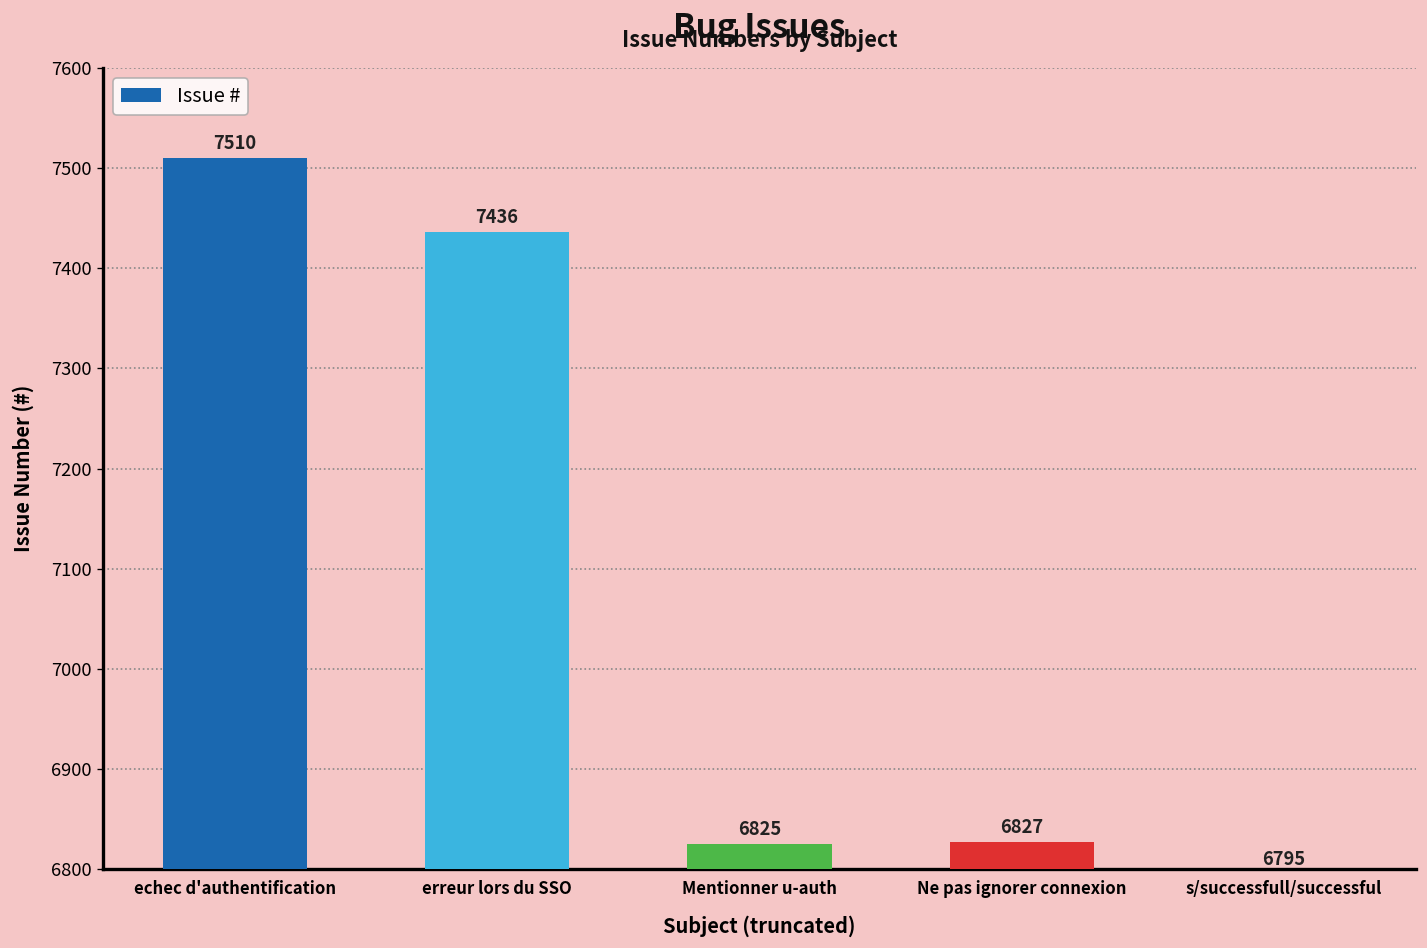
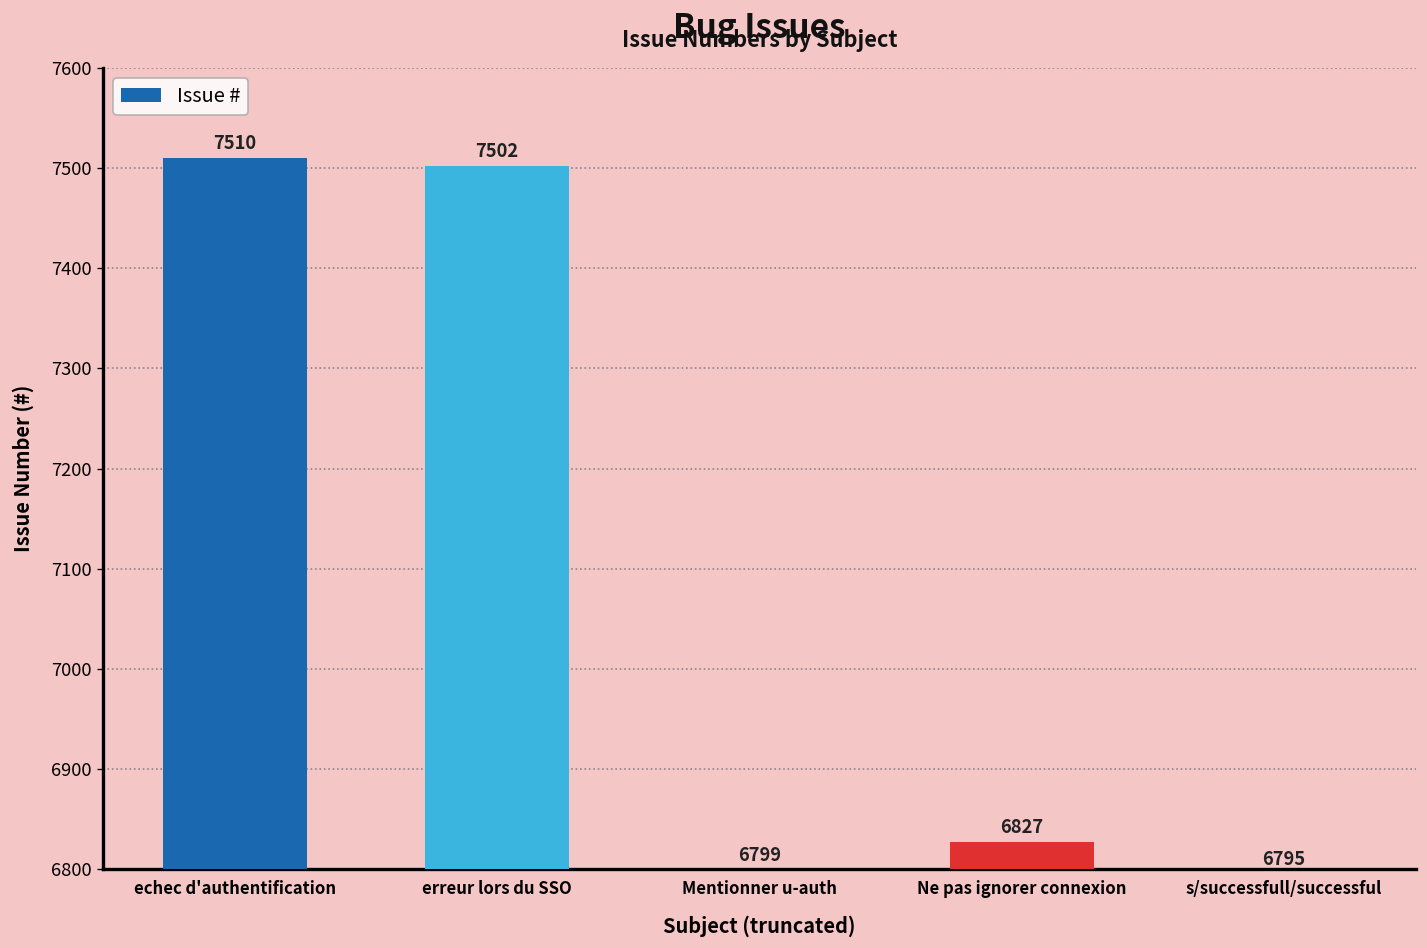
erreur lors du SSO: 7436 -> 7502
Mentionner u-auth: 6825 -> 6799
